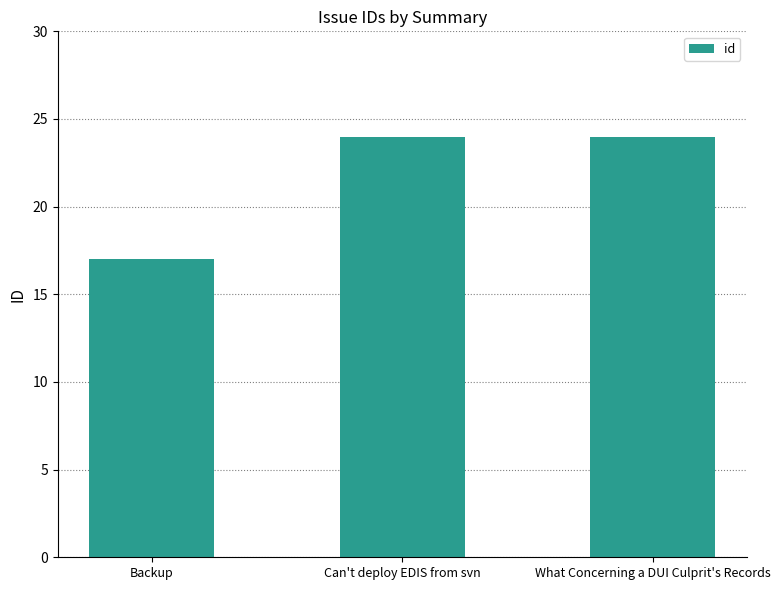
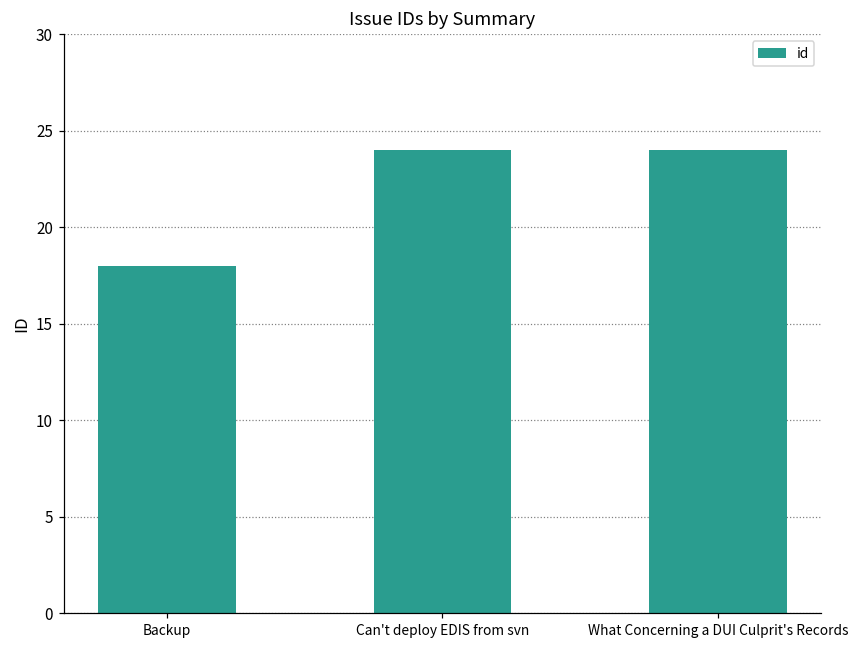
Backup: 17 -> 18
